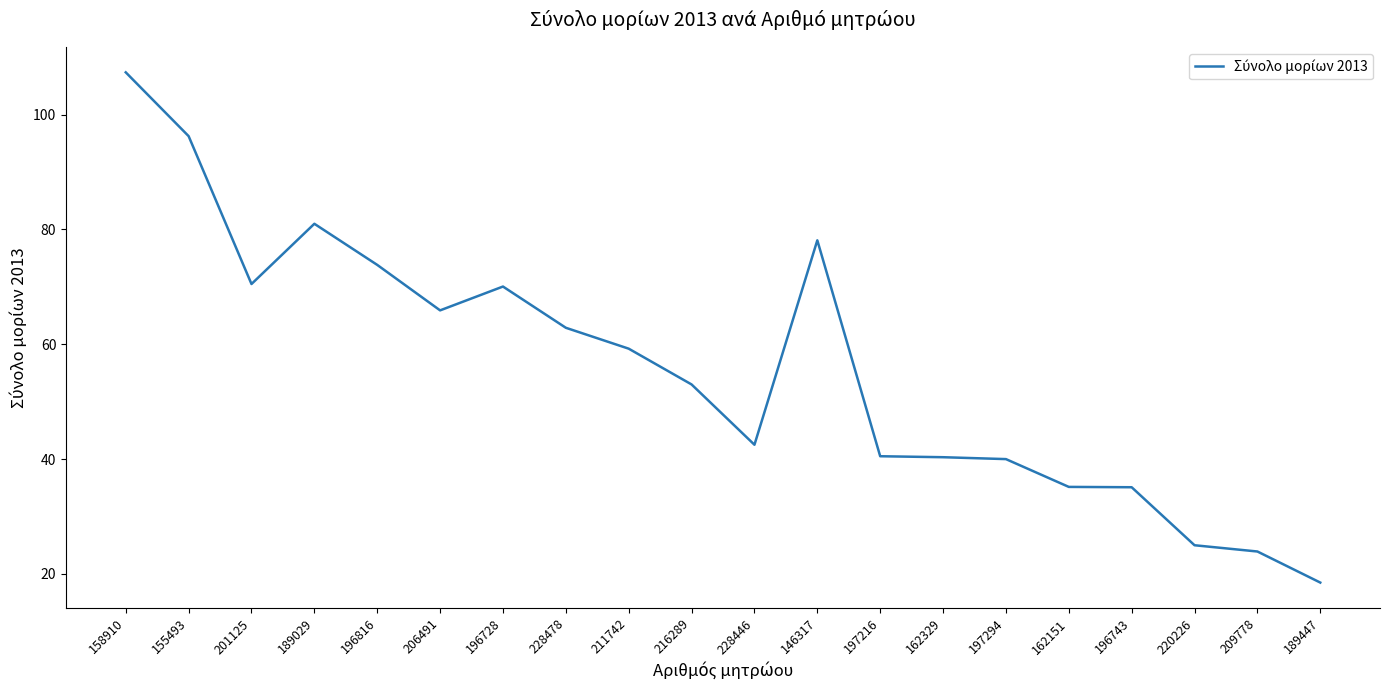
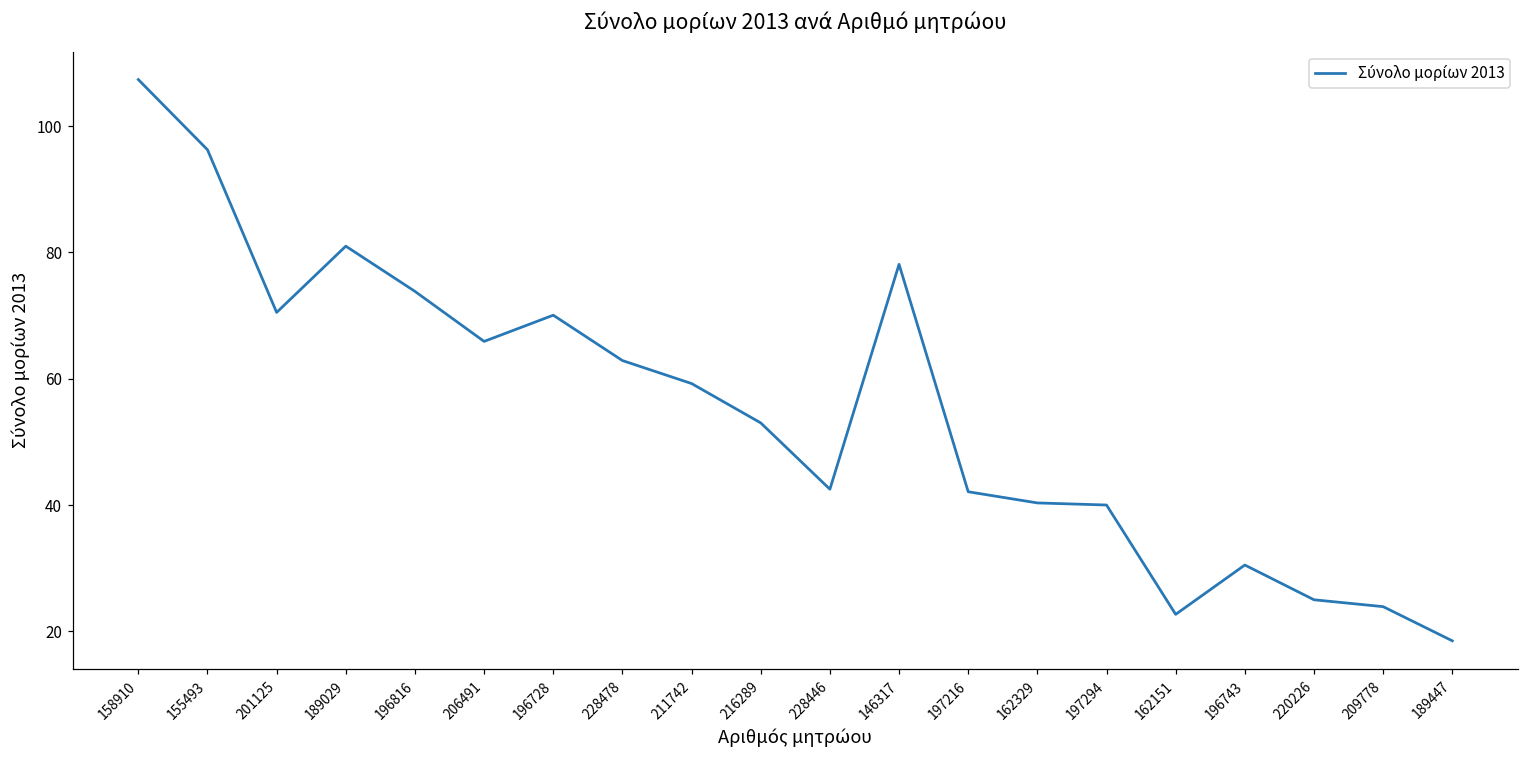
197216: 41 -> 42
162151: 35 -> 23
196743: 35 -> 31
